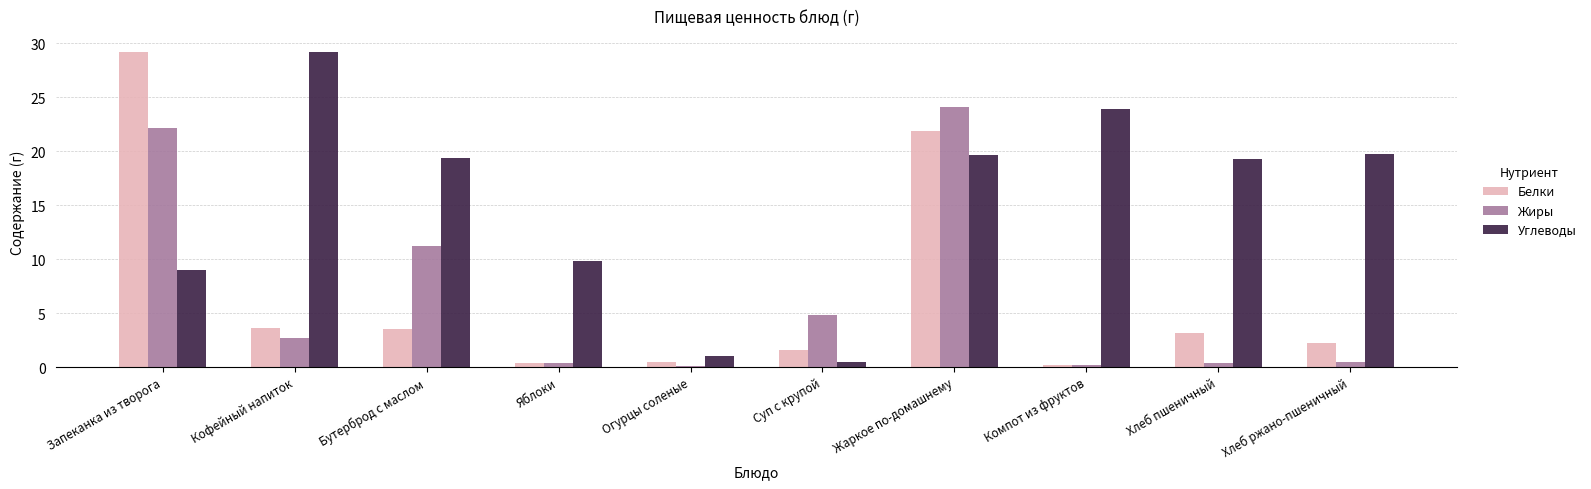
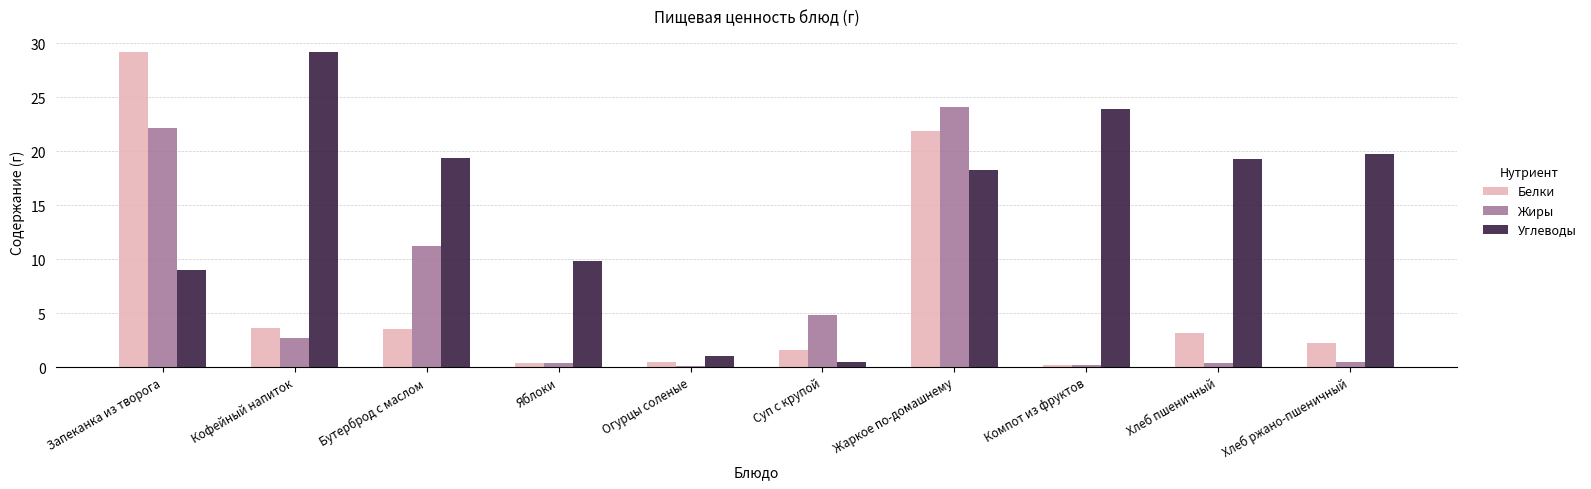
Углеводы, Жаркое по-домашнему: 19.6 -> 18.3
